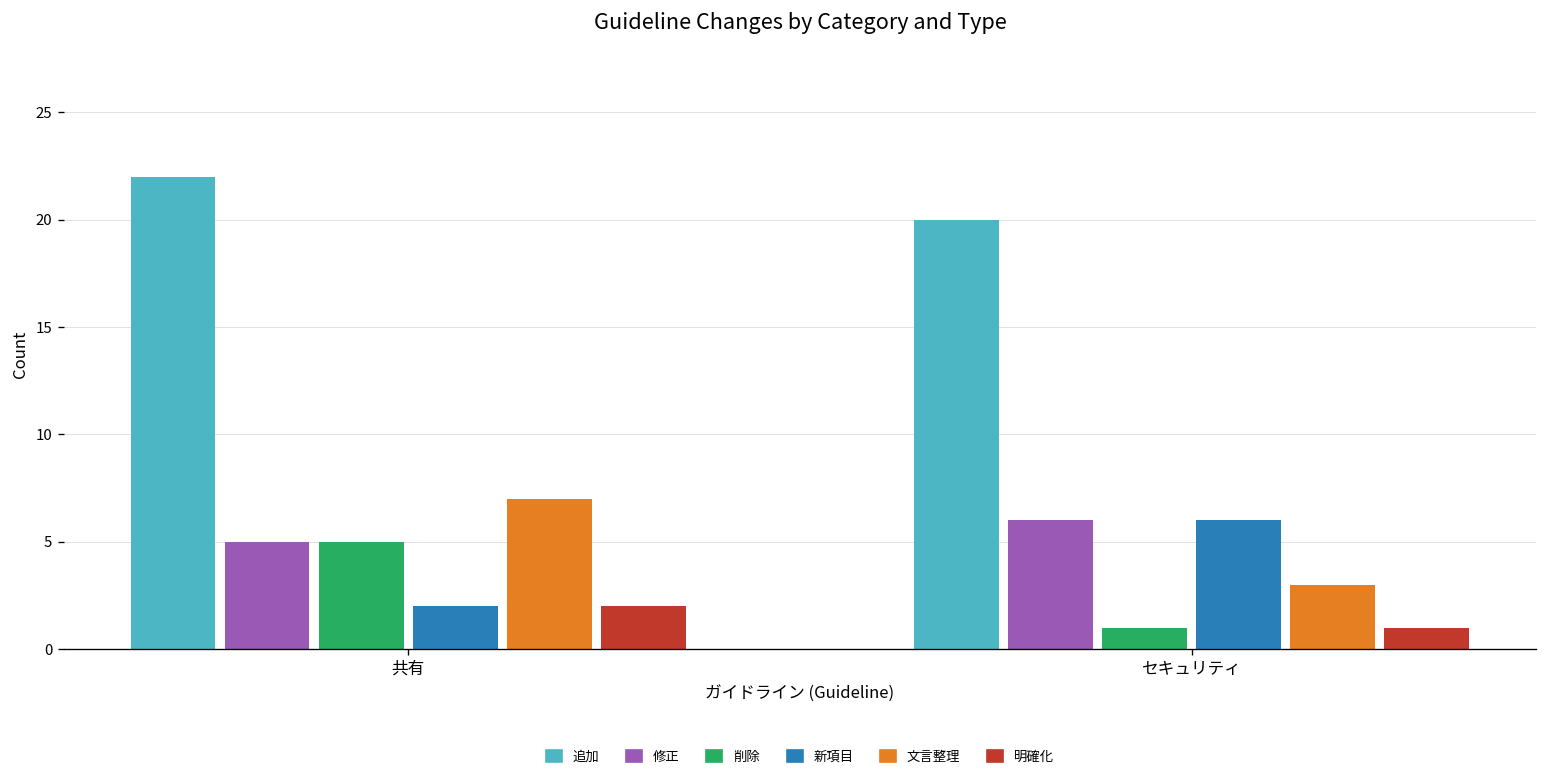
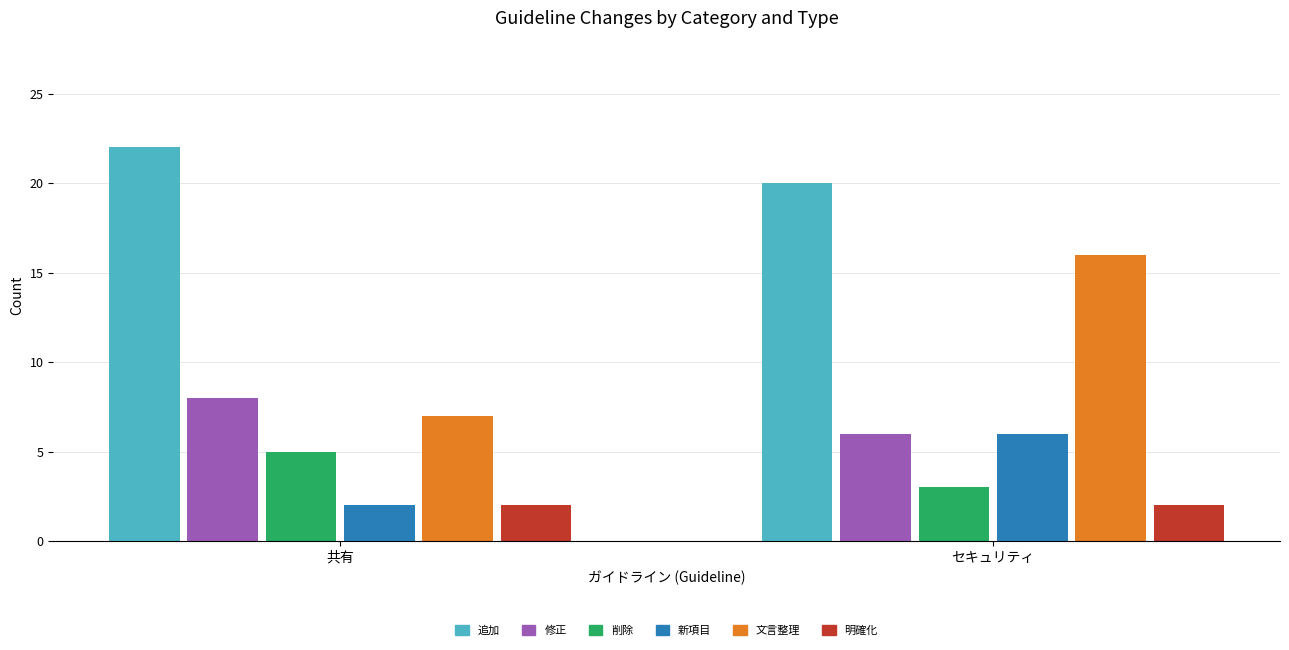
修正, 共有: 5 -> 8
削除, セキュリティ: 1 -> 3
文言整理, セキュリティ: 3 -> 16
明確化, セキュリティ: 1 -> 2
